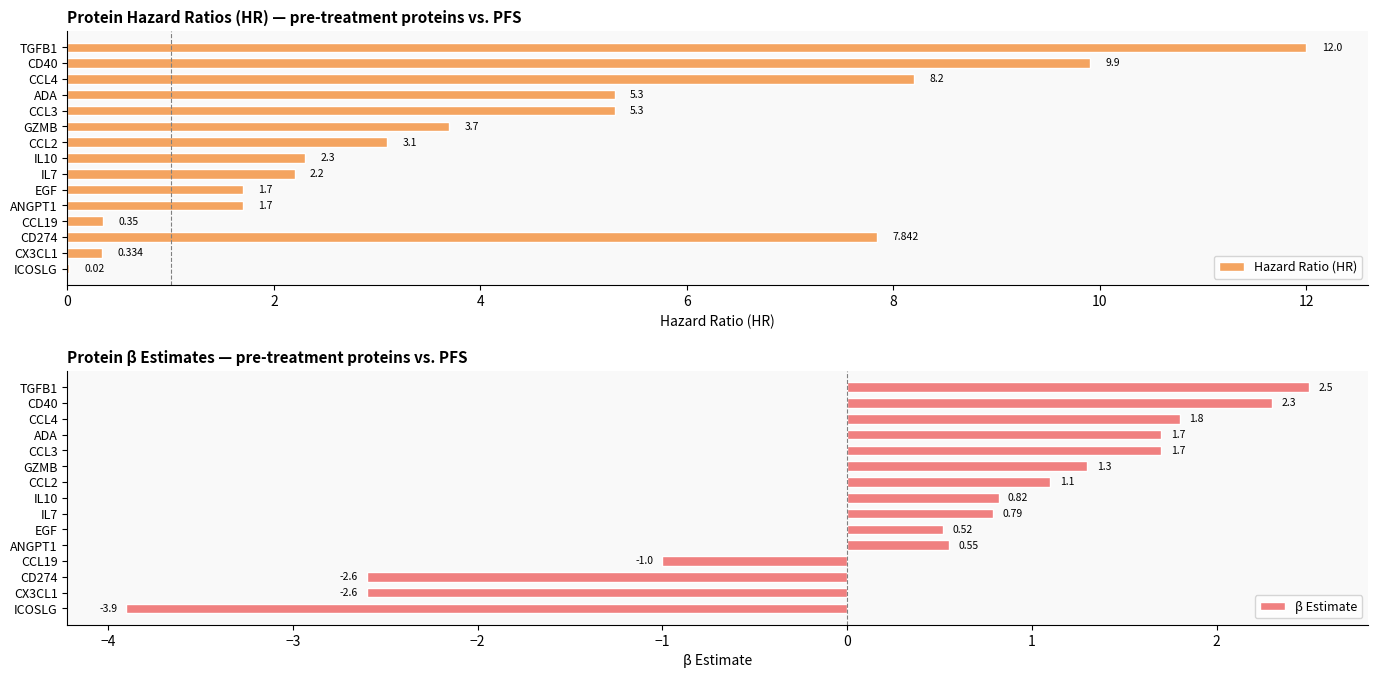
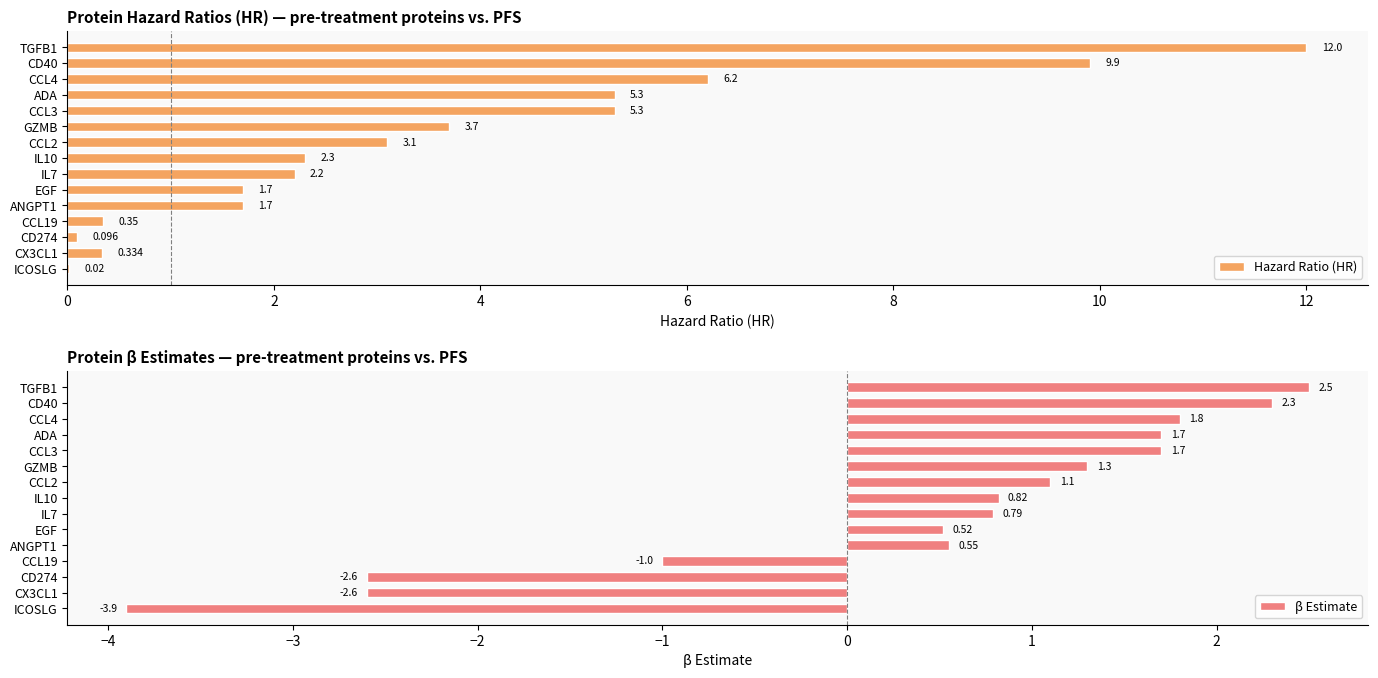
Protein Hazard Ratios (HR) — pre-treatment proteins vs. PFS, CCL4: 8.2 -> 6.2
Protein Hazard Ratios (HR) — pre-treatment proteins vs. PFS, CD274: 7.842 -> 0.096
